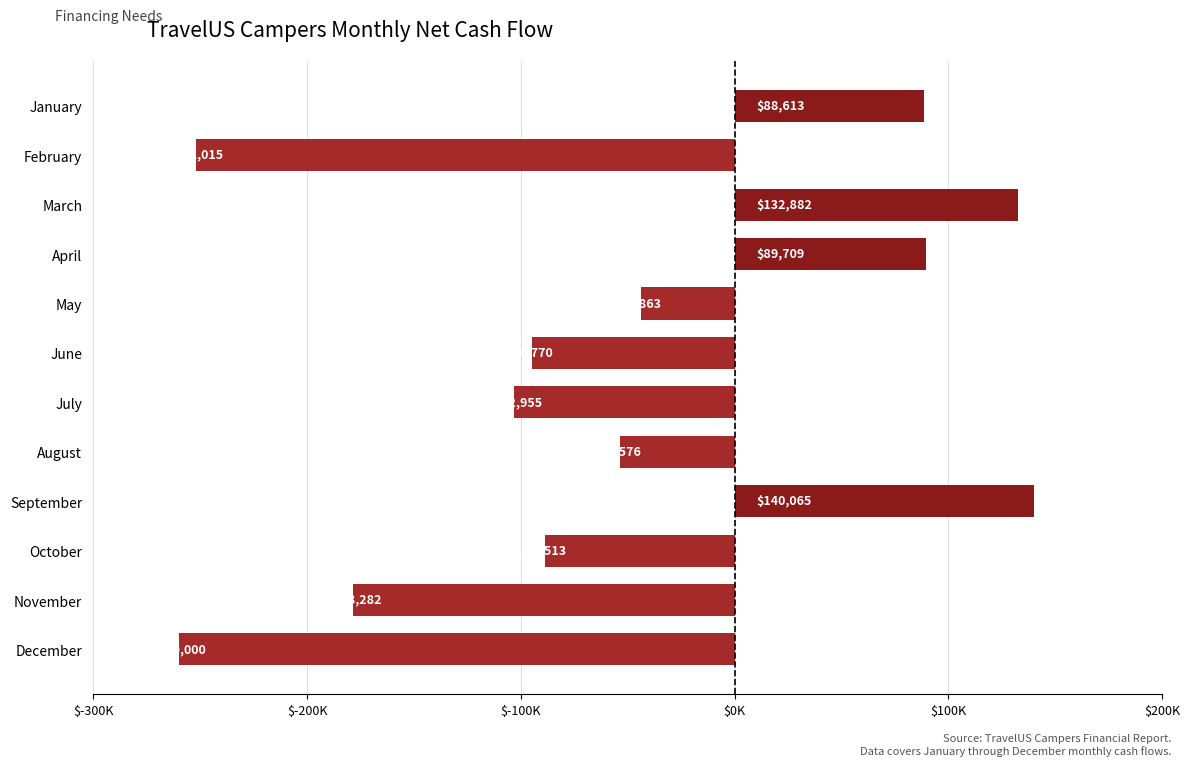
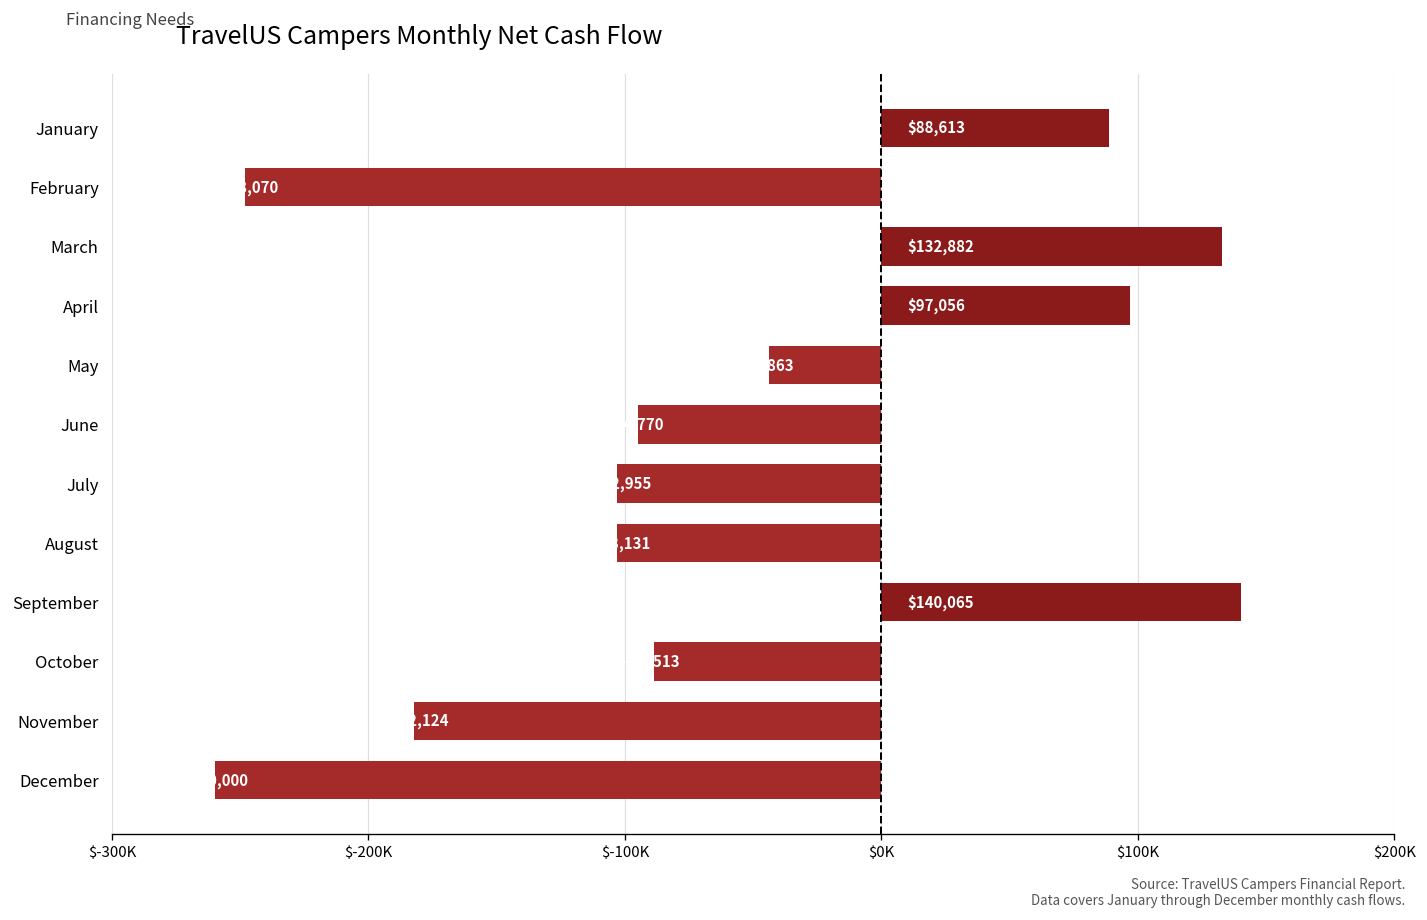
February: $-252000 -> $-248000
April: $89,709 -> $97,056
August: $-54000 -> $-103000
November: $-178000 -> $-182000
